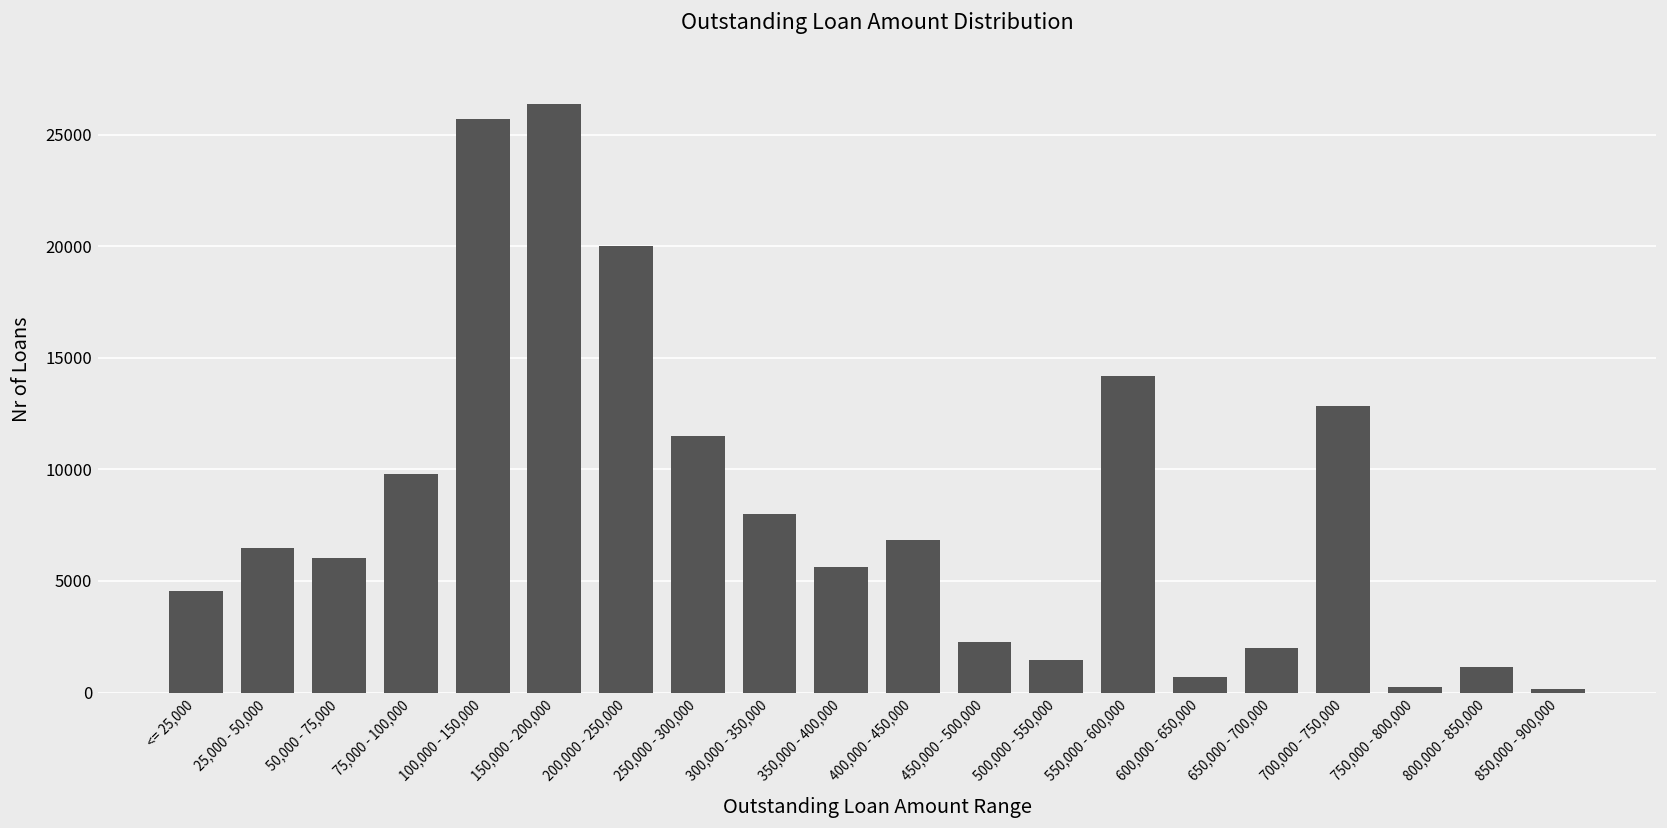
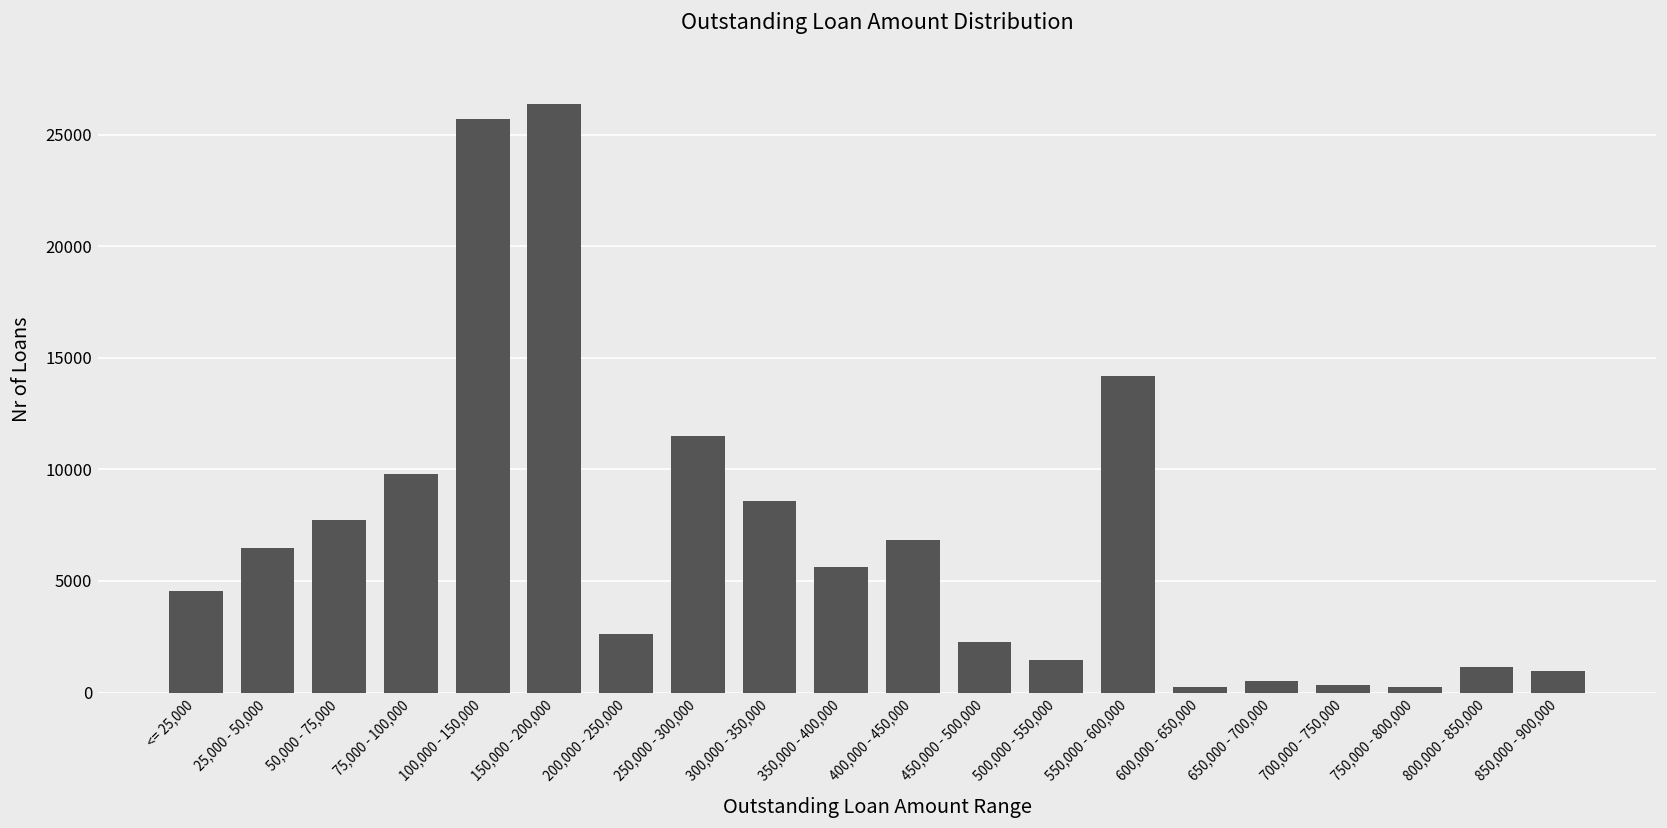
50,000 - 75,000: 6000 -> 7700
200,000 - 250,000: 20000 -> 2600
300,000 - 350,000: 8000 -> 8600
600,000 - 650,000: 700 -> 200
650,000 - 700,000: 2000 -> 500
700,000 - 750,000: 12900 -> 400
850,000 - 900,000: 100 -> 1000
